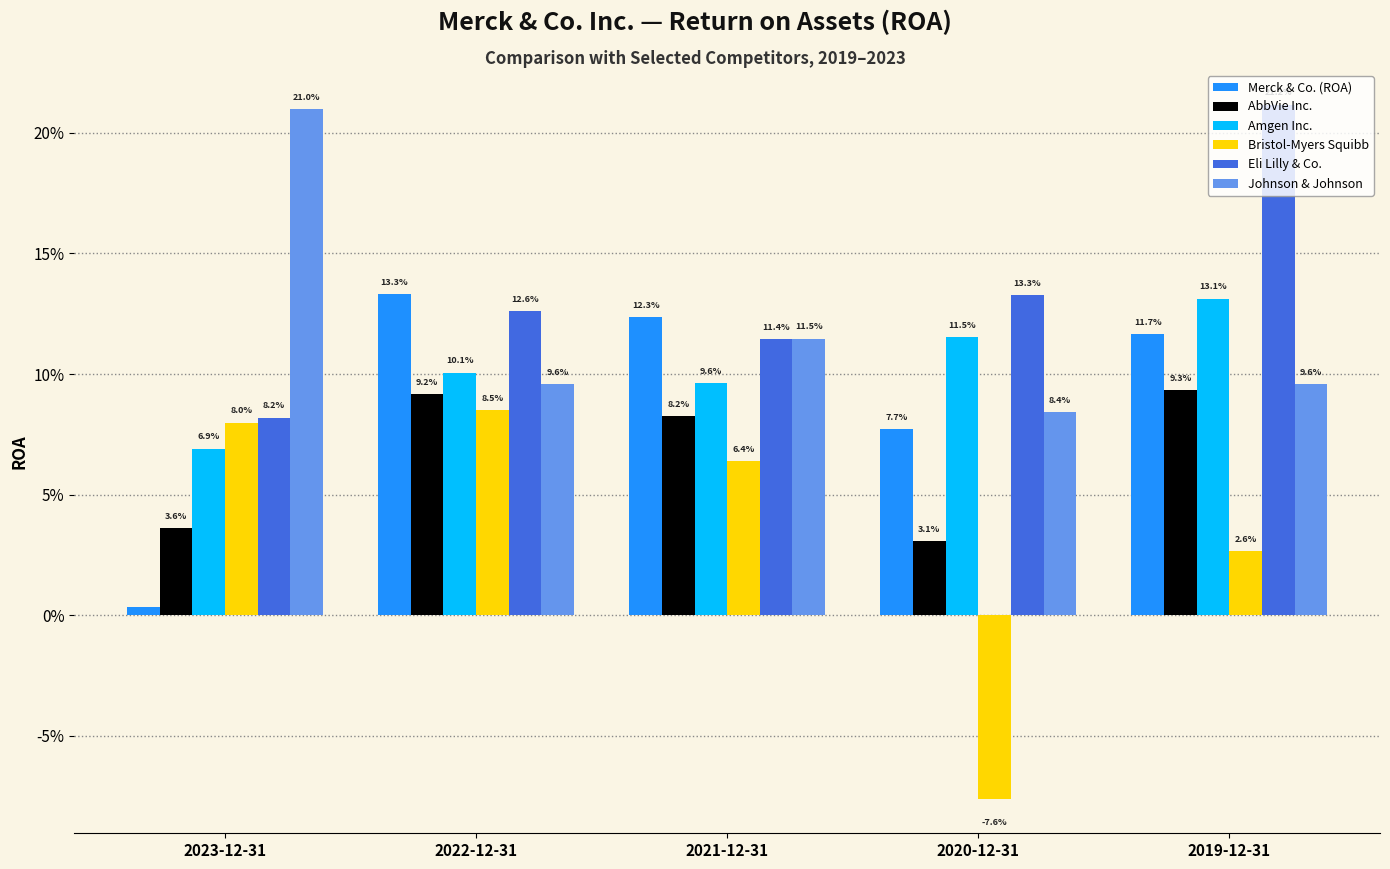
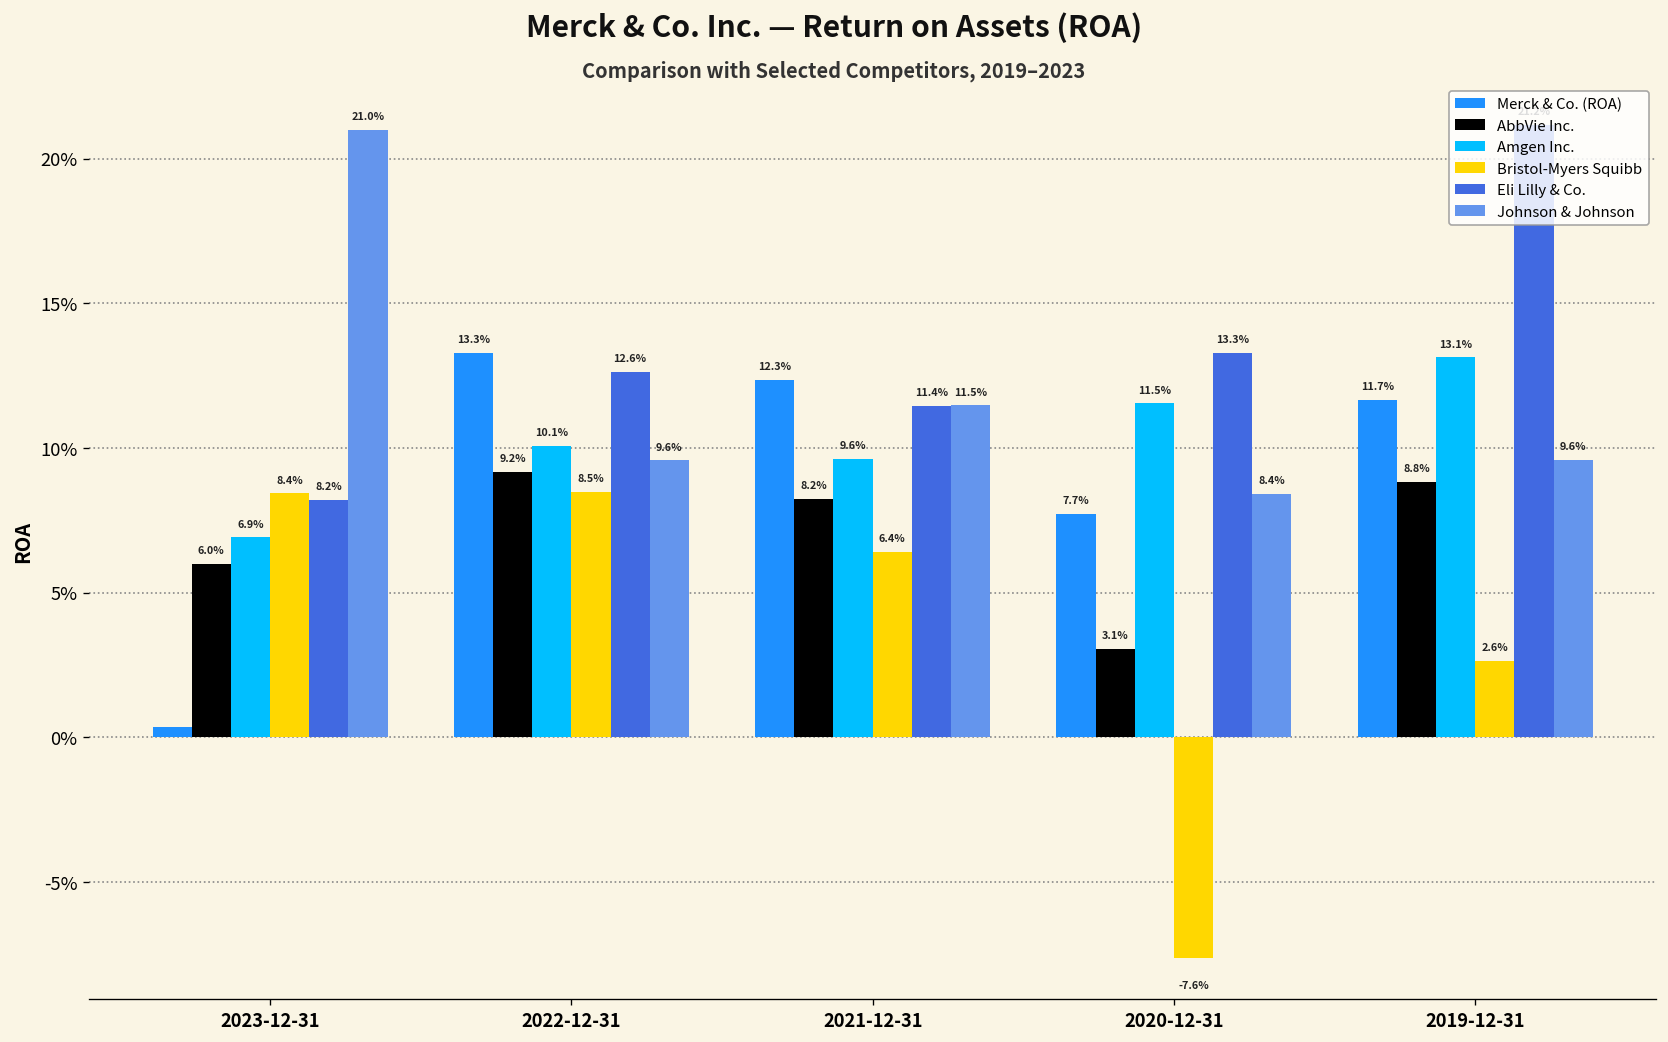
AbbVie Inc., 2023-12-31: 3.6% -> 6.0%
Bristol-Myers Squibb, 2023-12-31: 8.0% -> 8.4%
AbbVie Inc., 2019-12-31: 9.3% -> 8.8%
